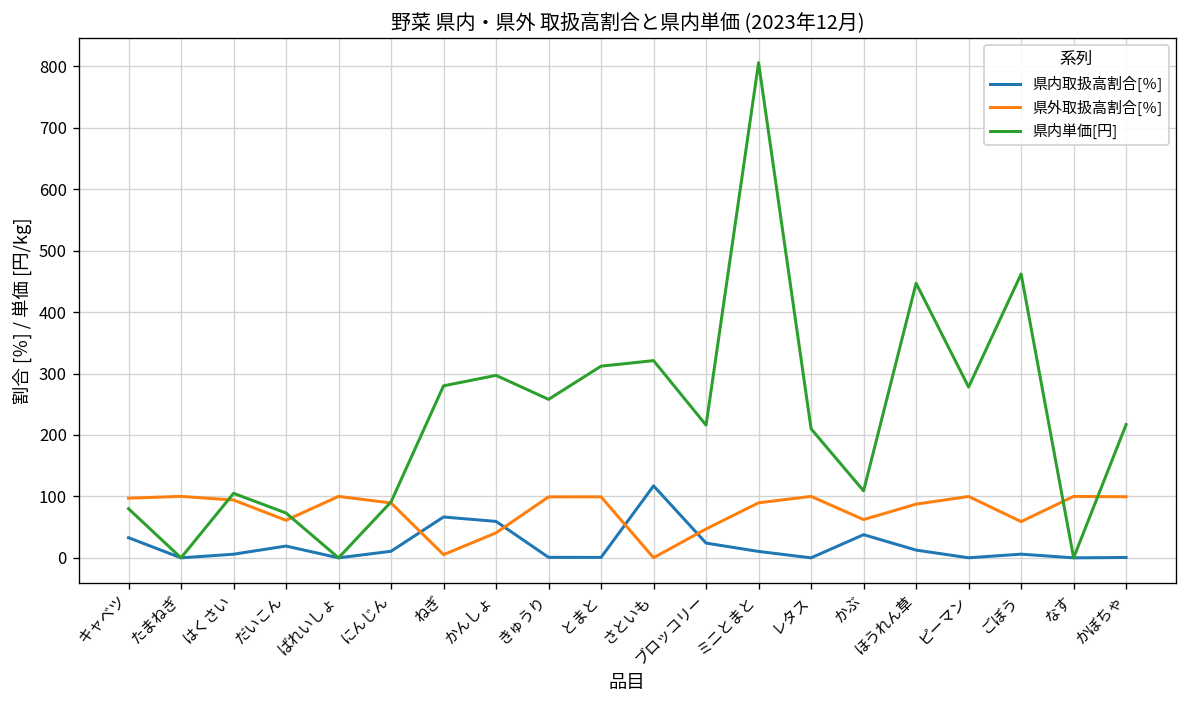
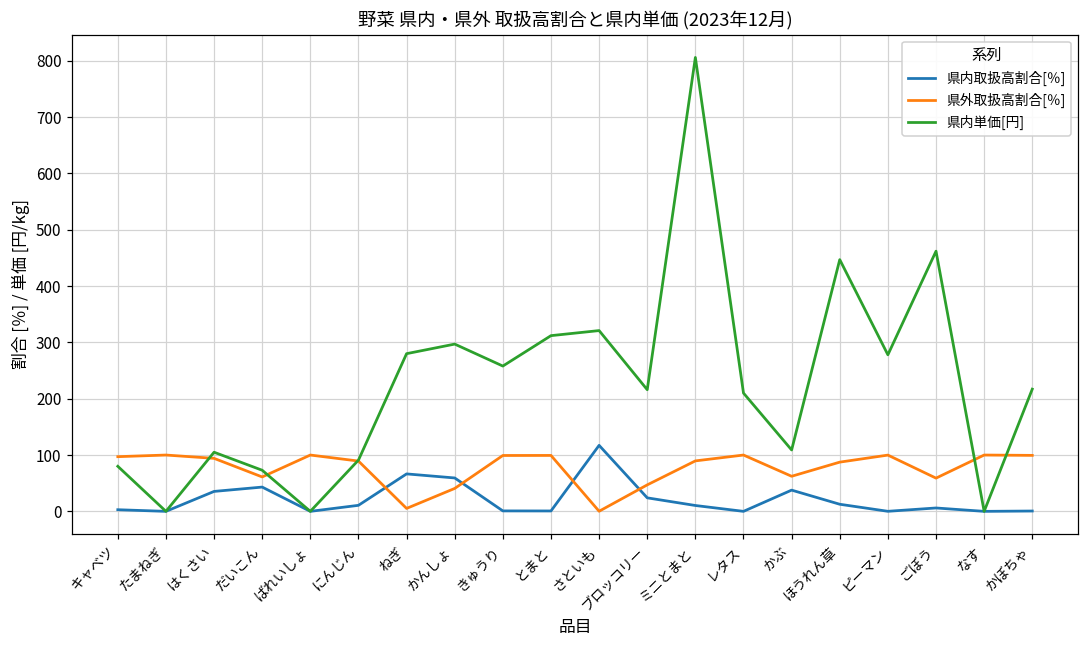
県内取扱高割合[％], キャベツ: 30 -> 0
県内取扱高割合[％], はくさい: 10 -> 40
県内取扱高割合[％], だいこん: 20 -> 40
